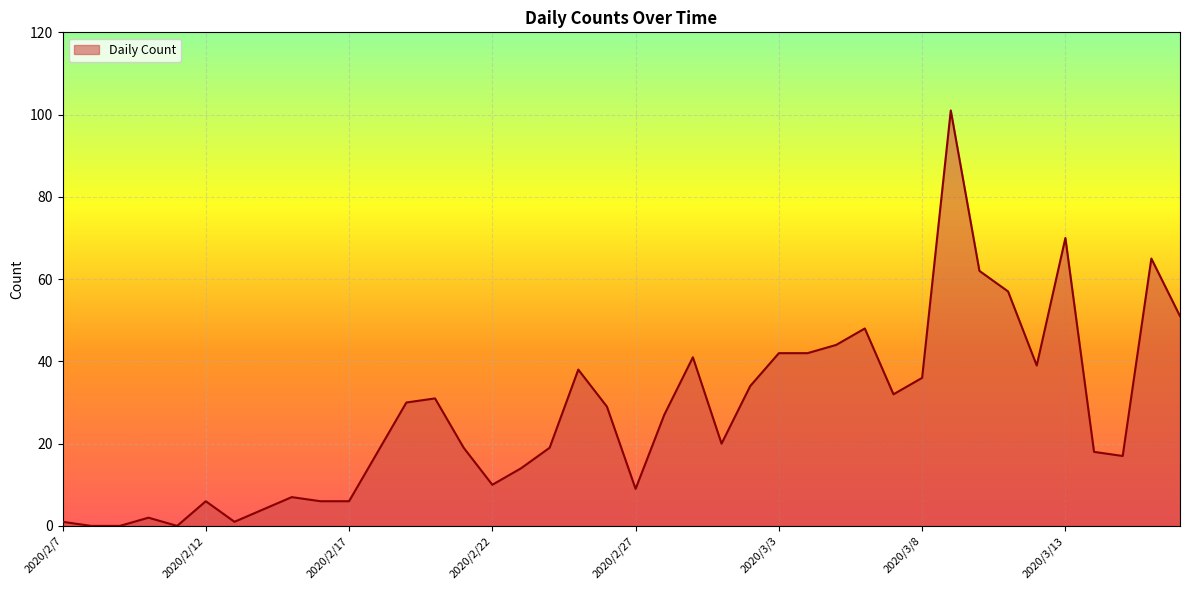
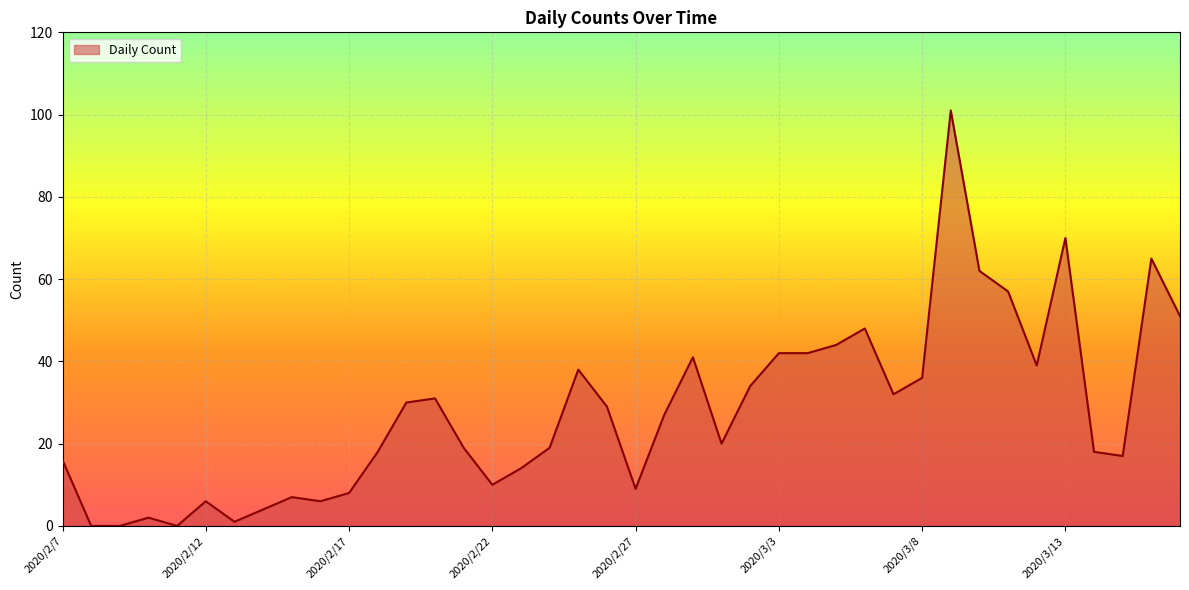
2020/2/7: 1 -> 16
2020/2/17: 6 -> 8
